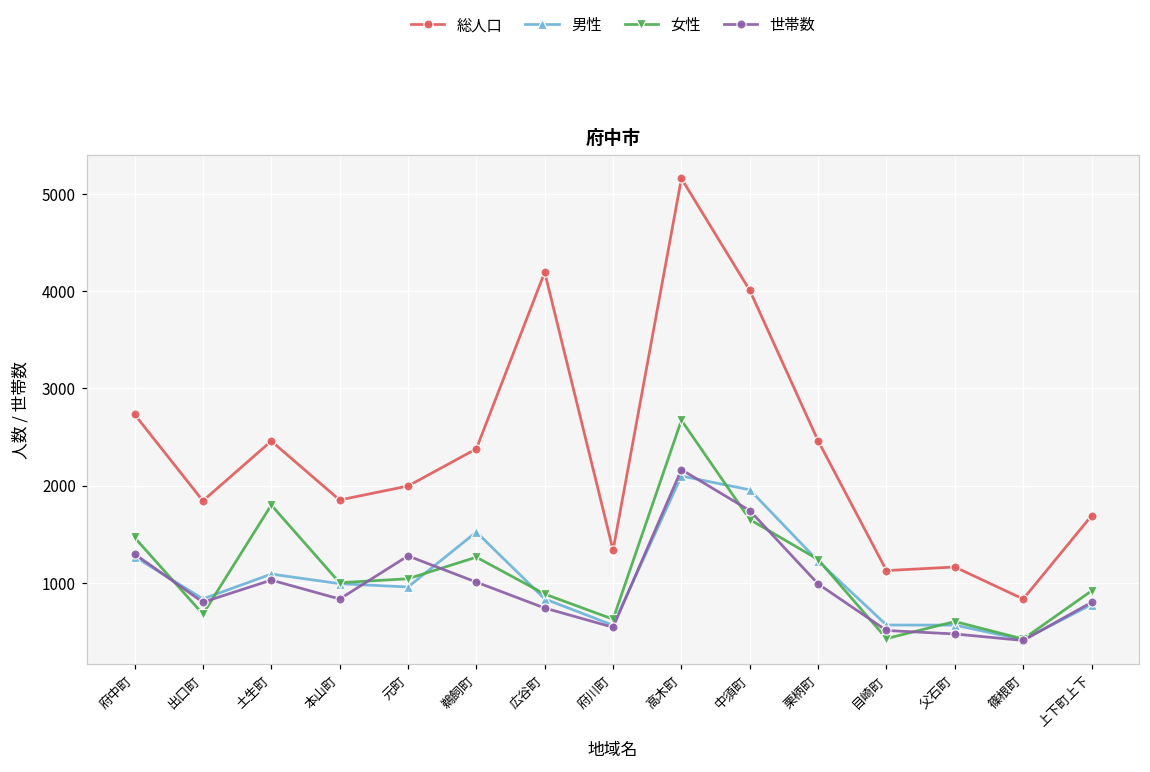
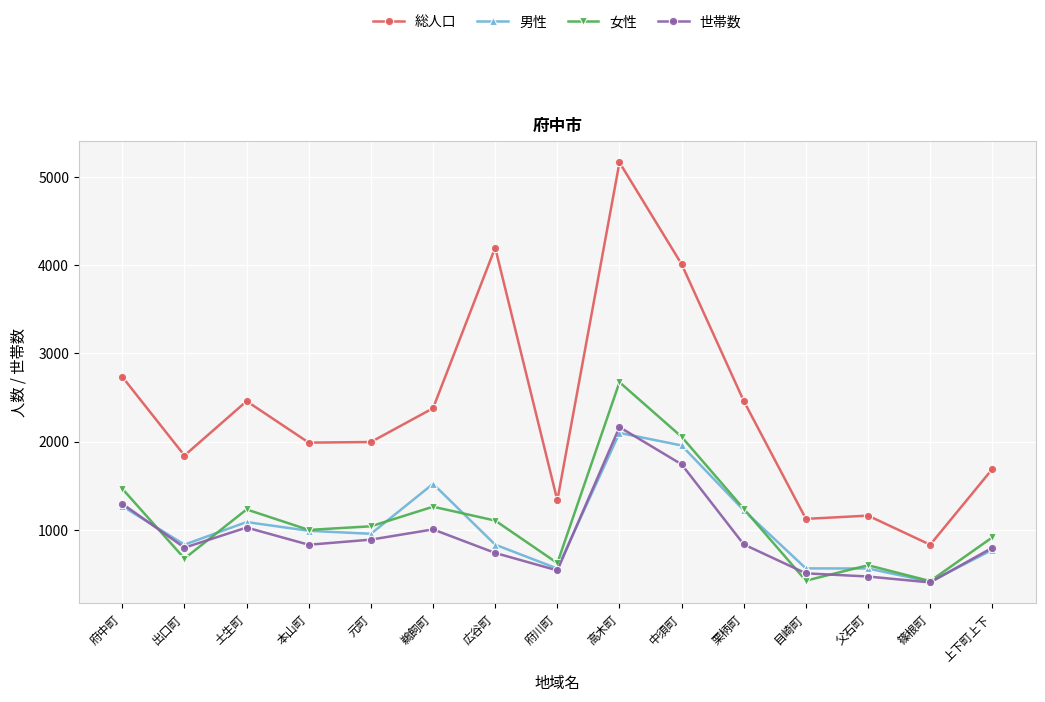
女性, 土生町: 1800 -> 1200
総人口, 本山町: 1900 -> 2000
世帯数, 元町: 1300 -> 900
女性, 広谷町: 900 -> 1100
女性, 中須町: 1700 -> 2100
世帯数, 栗柄町: 1000 -> 800
